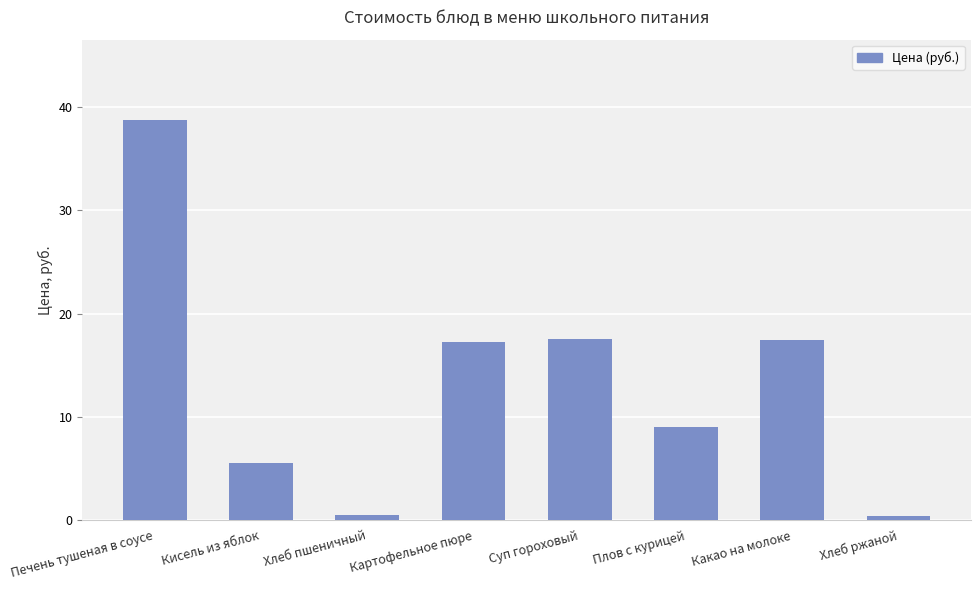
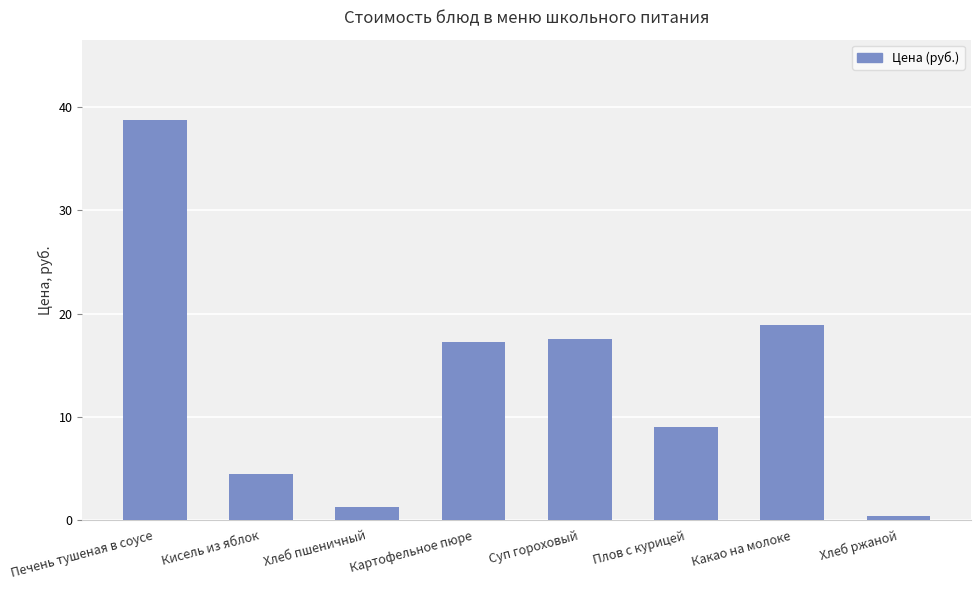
Кисель из яблок: 5.6 -> 4.5
Хлеб пшеничный: 0.5 -> 1.2
Какао на молоке: 17.4 -> 18.9
